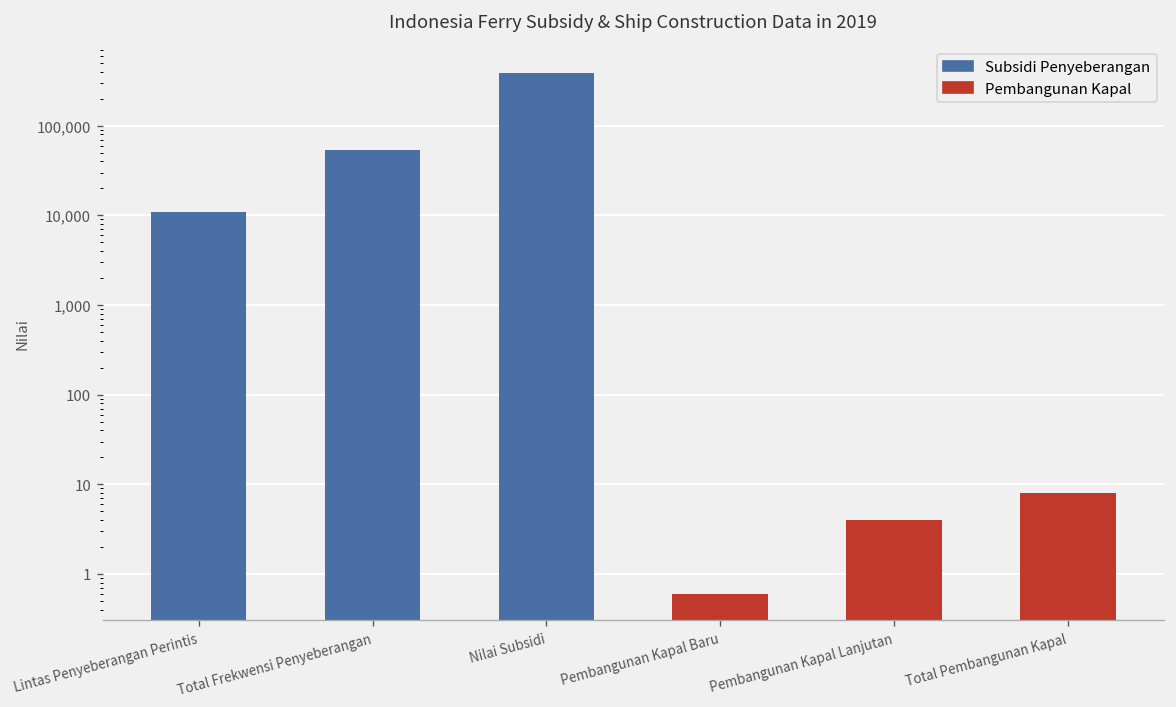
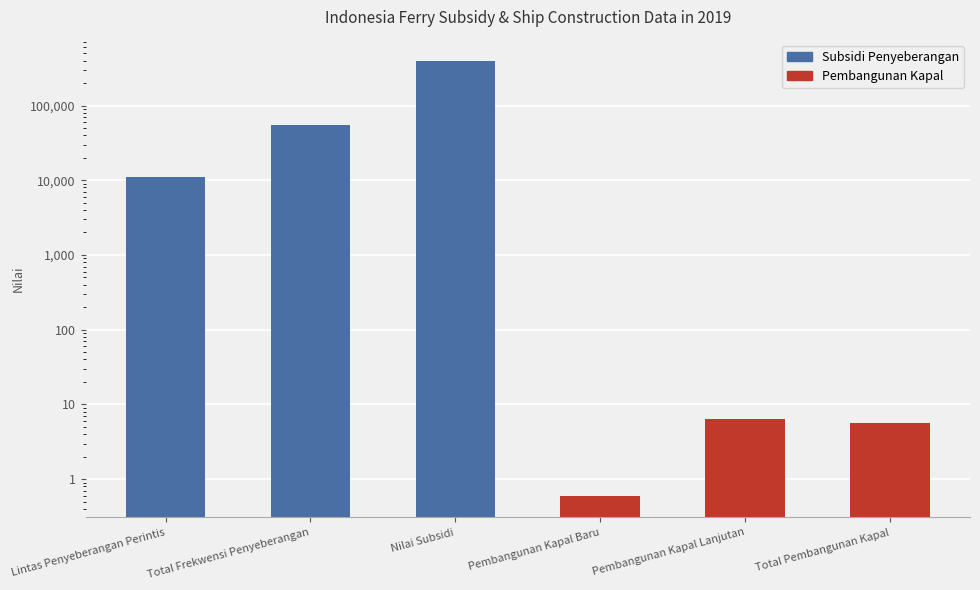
Pembangunan Kapal Lanjutan: 4 -> 6
Total Pembangunan Kapal: 8 -> 6
